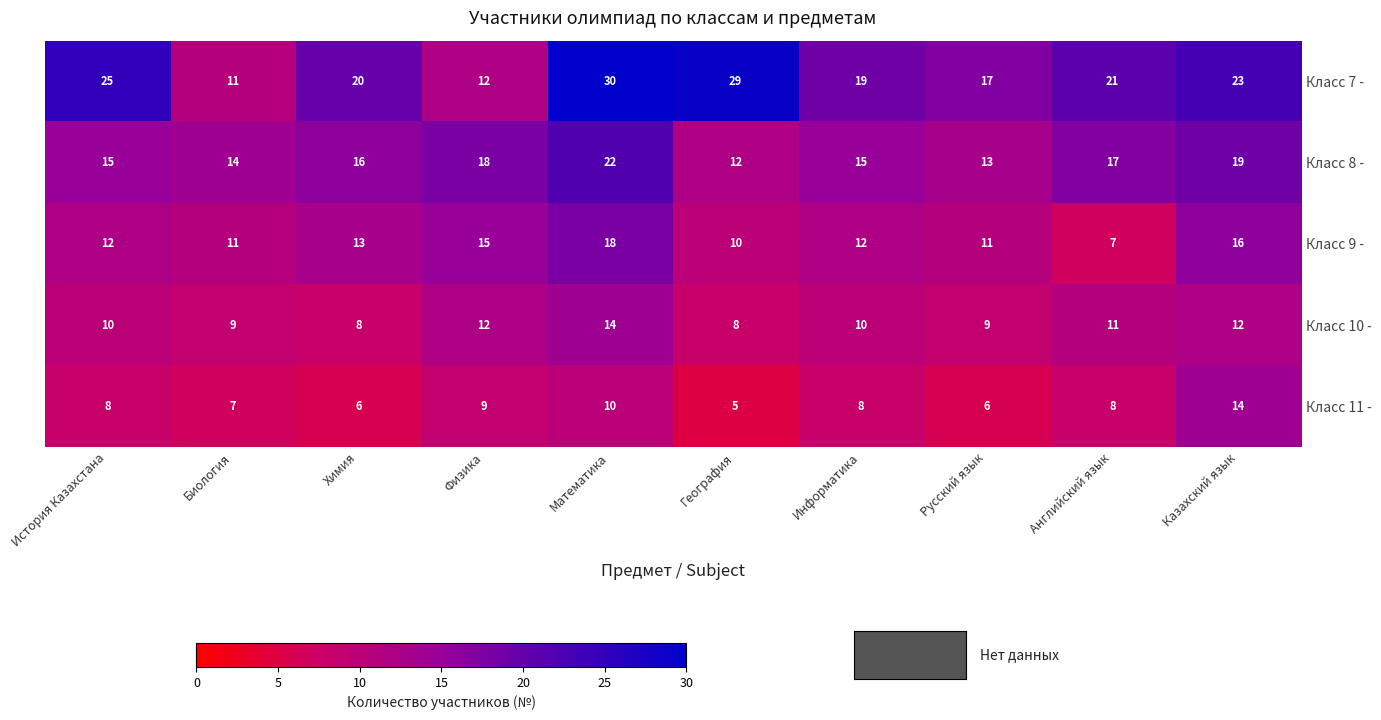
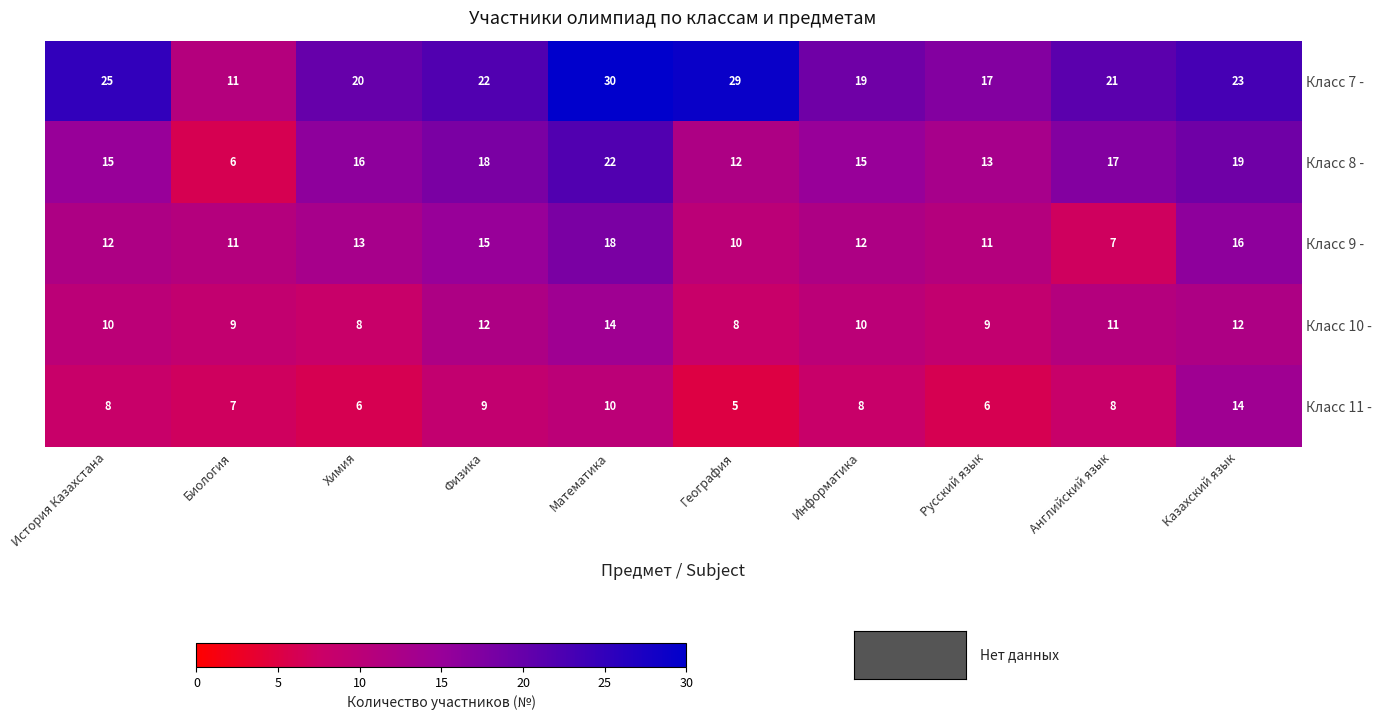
Класс 7 -, Физика: 12 -> 22
Класс 8 -, Биология: 14 -> 6
